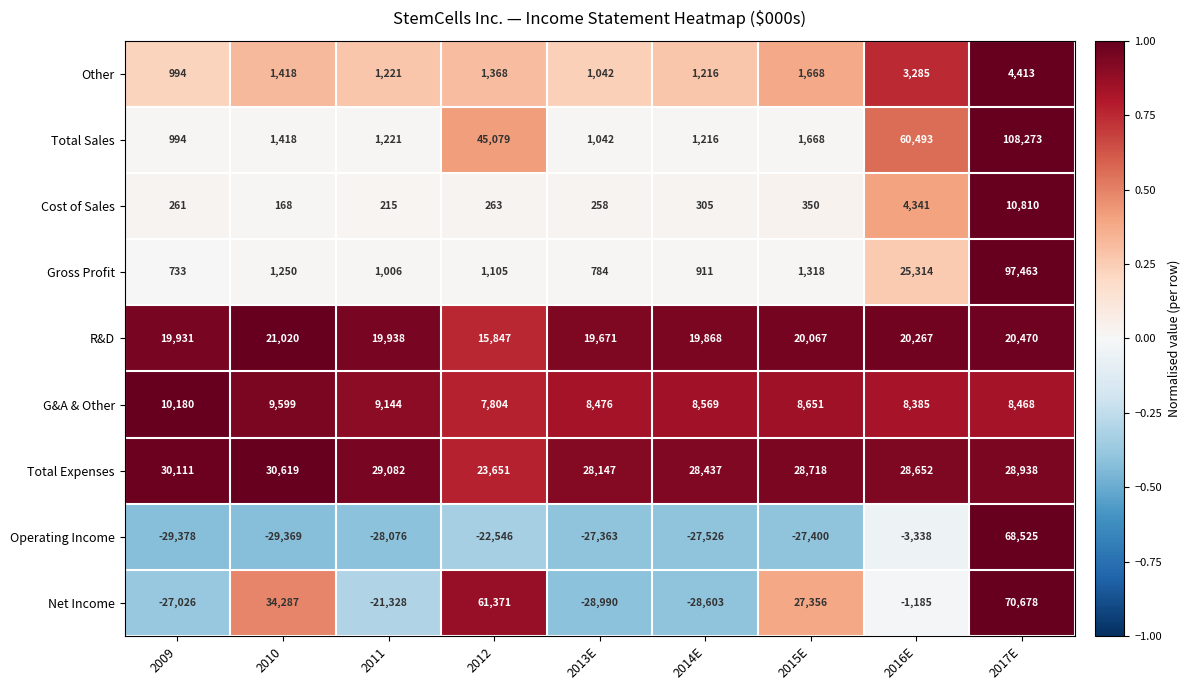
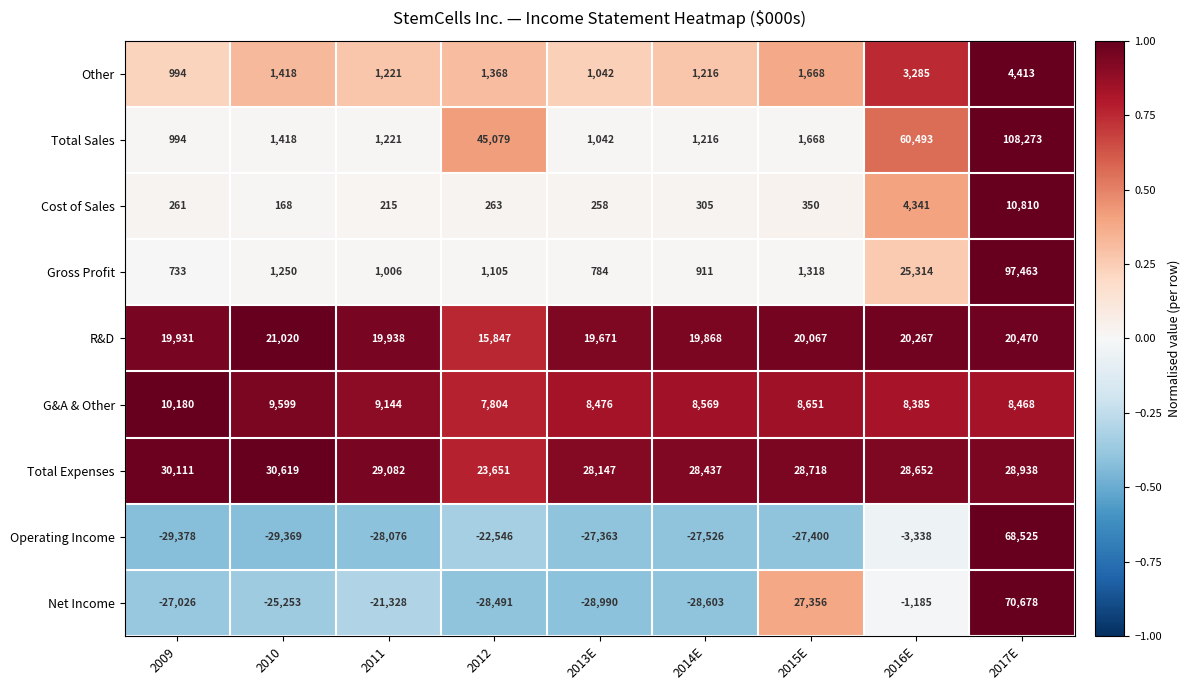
Net Income, 2010: 34,287 -> -25,253
Net Income, 2012: 61,371 -> -28,491
